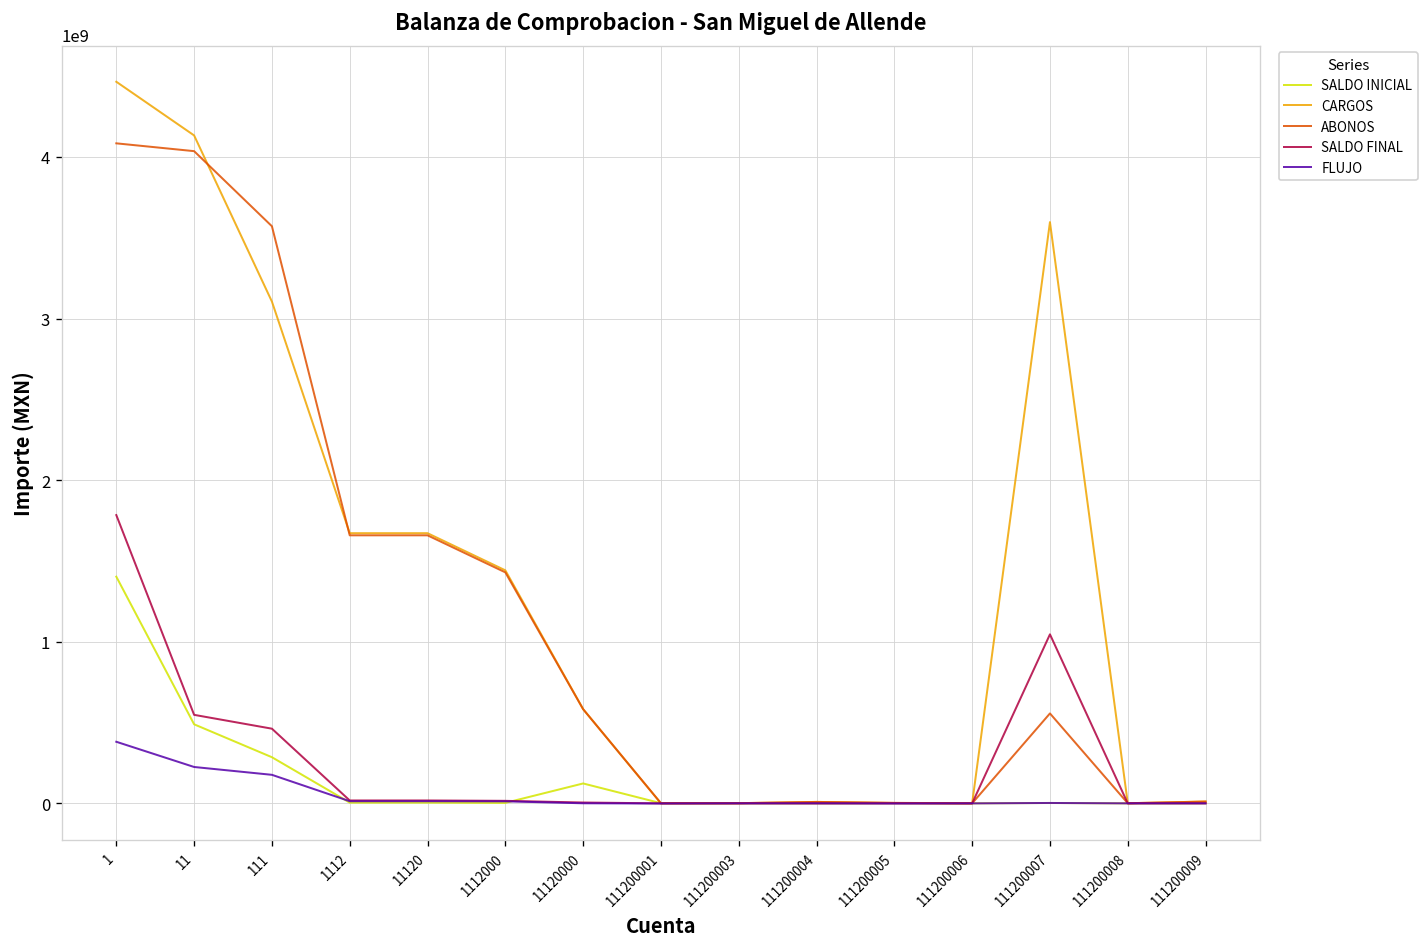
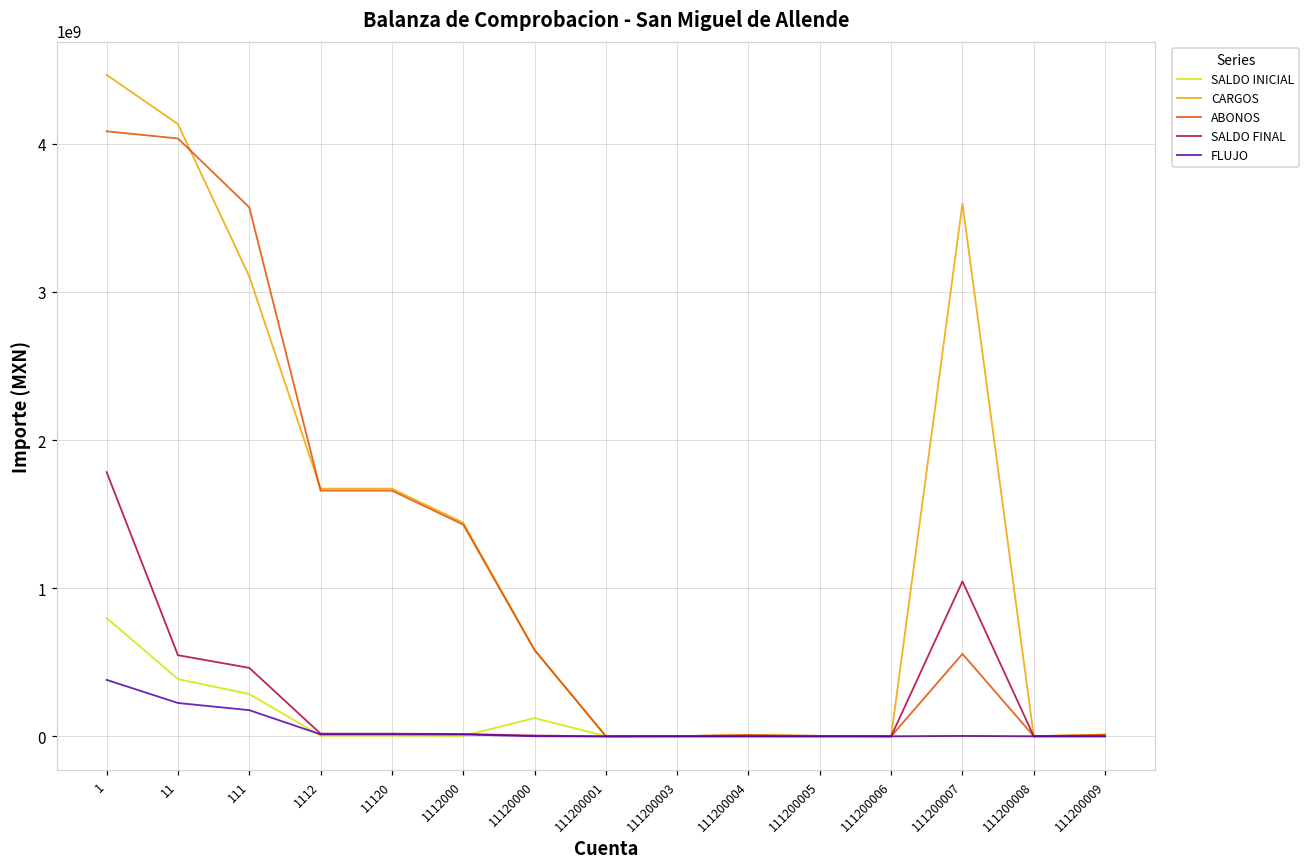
SALDO INICIAL, 1: 1400000000 -> 800000000
SALDO INICIAL, 11: 490000000 -> 390000000
